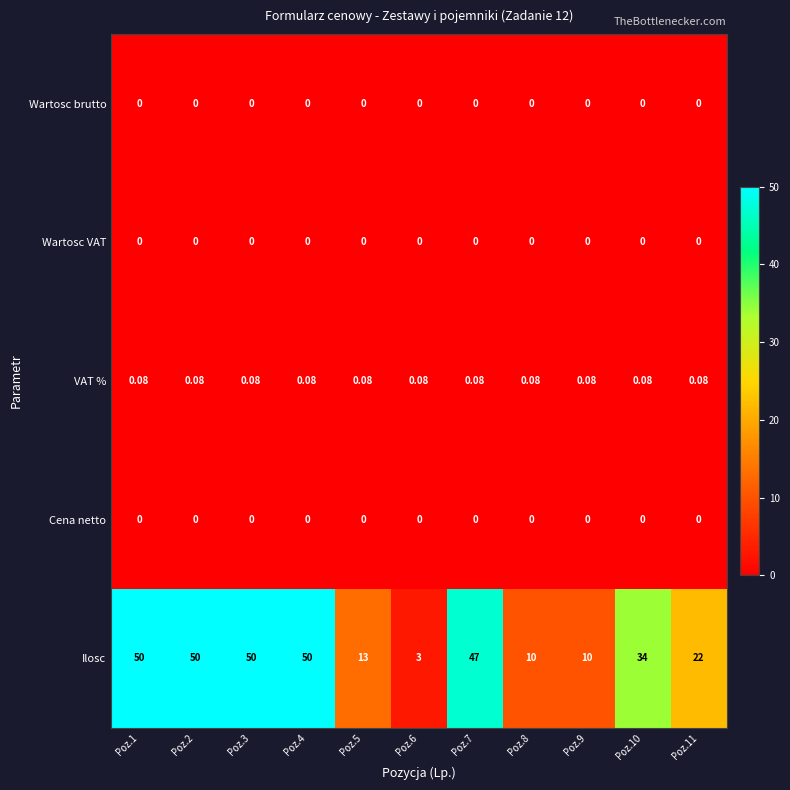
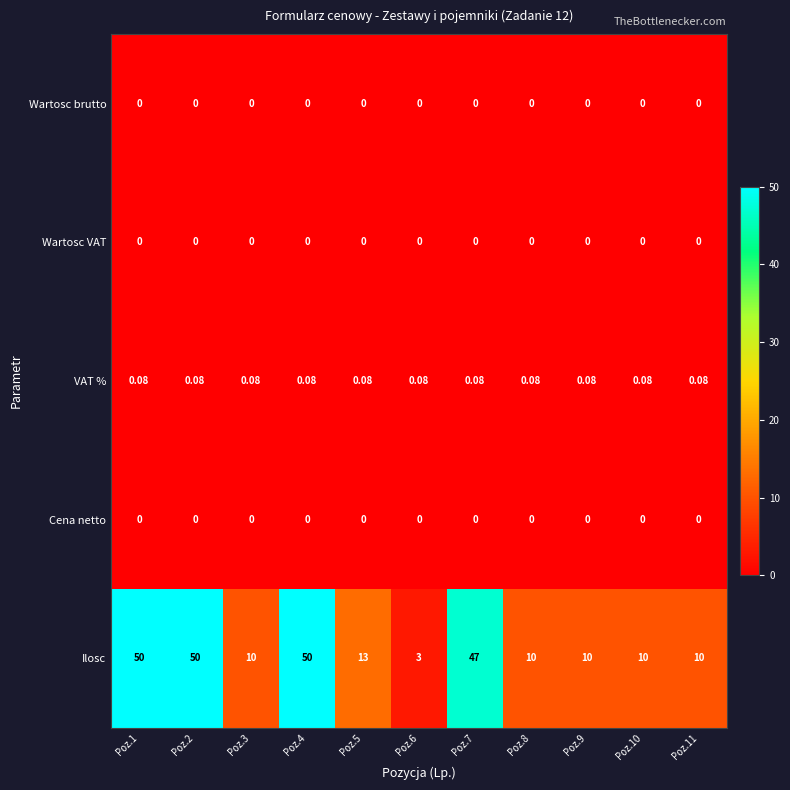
Ilosc, Poz.3: 50 -> 10
Ilosc, Poz.10: 34 -> 10
Ilosc, Poz.11: 22 -> 10
